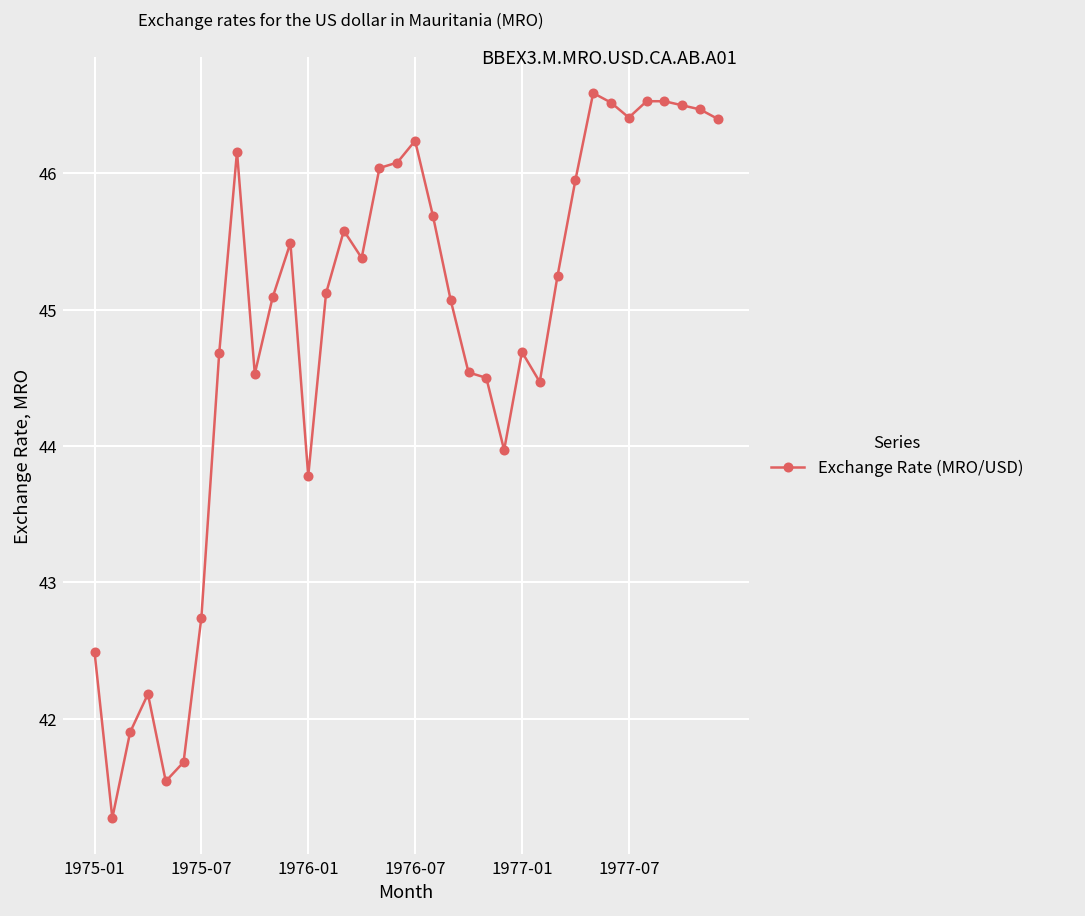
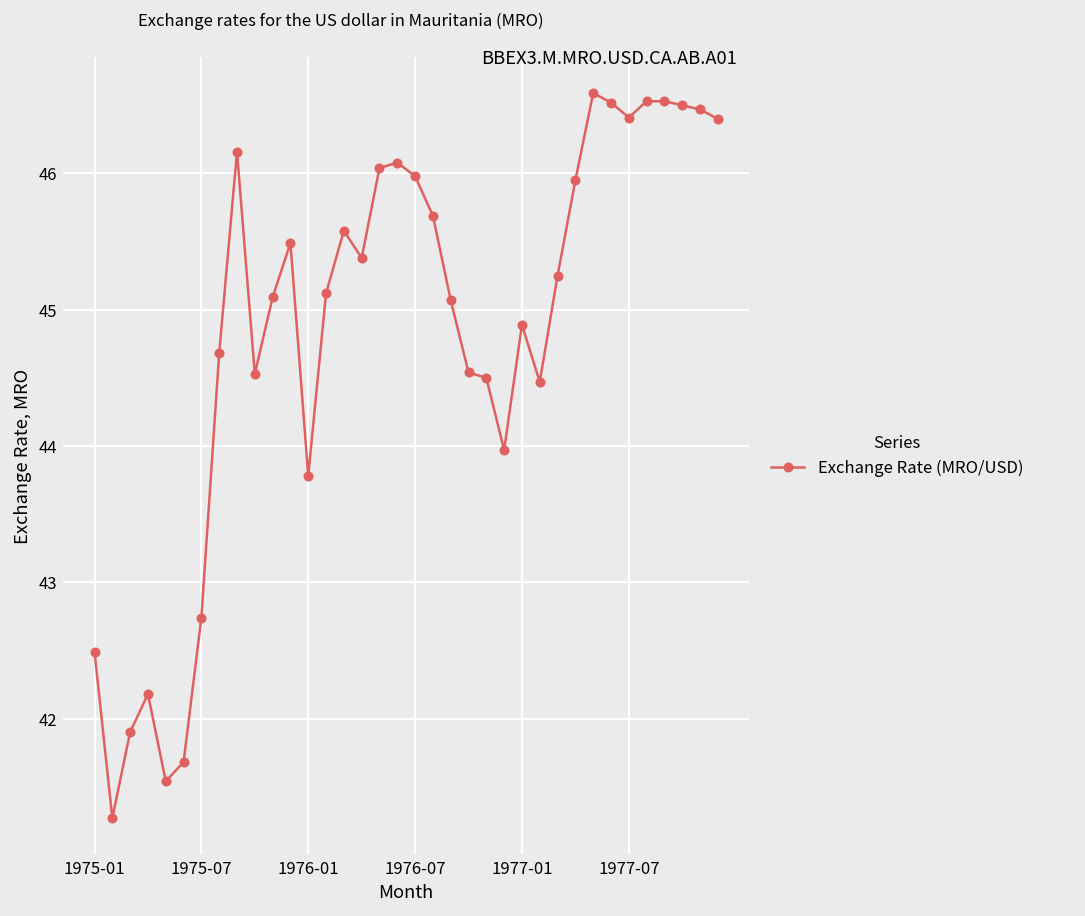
1976-07: 46.24 -> 45.98
1977-01: 44.69 -> 44.89
